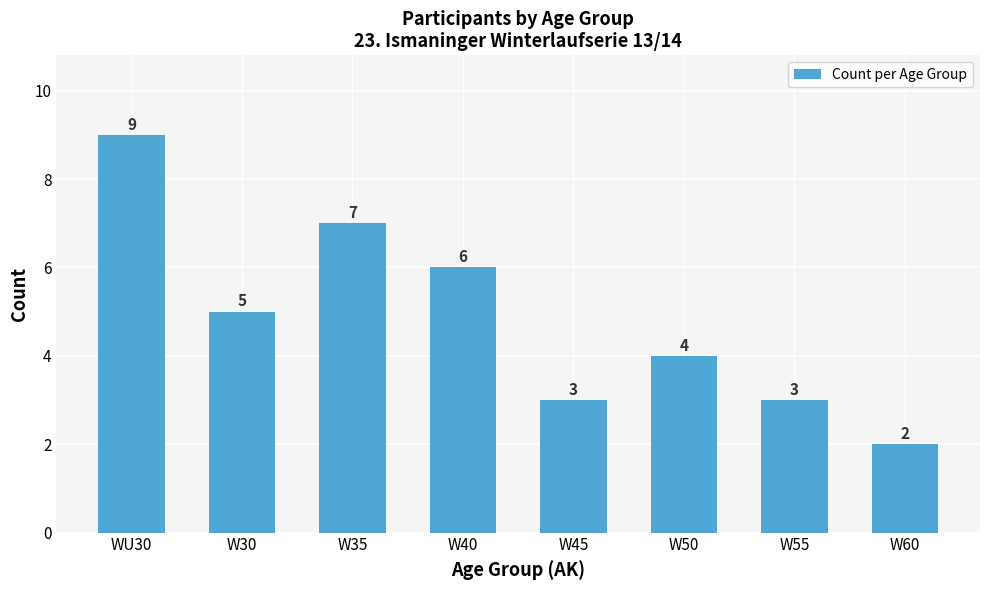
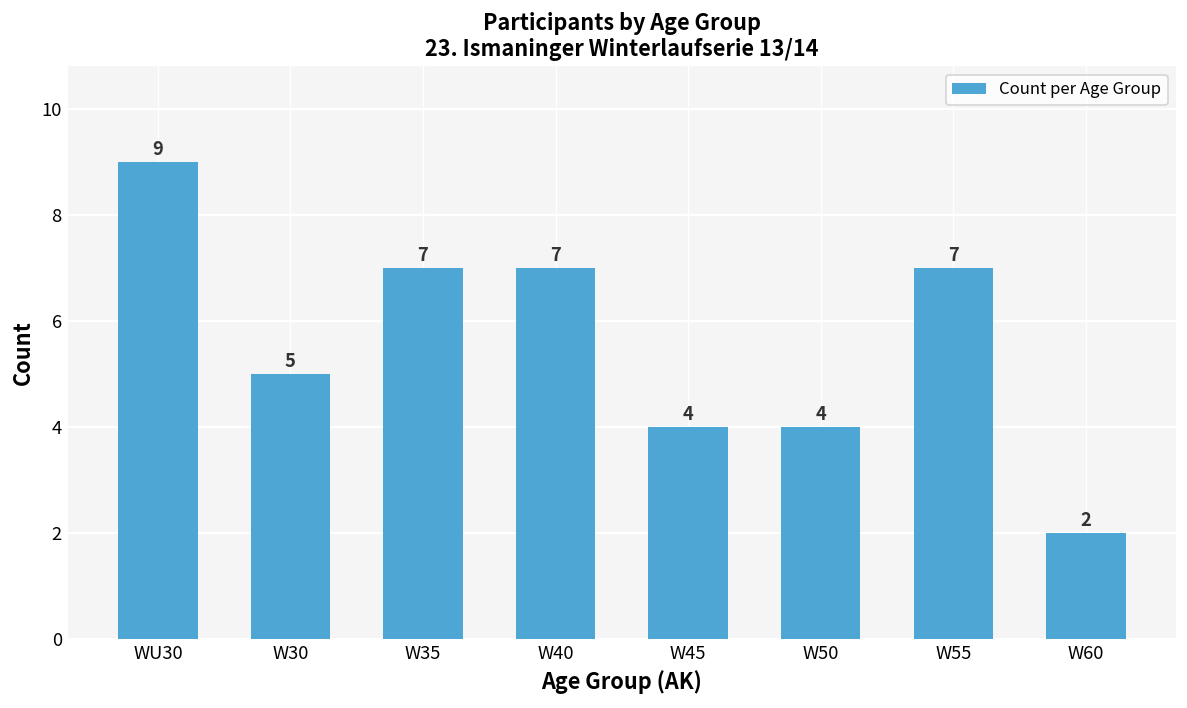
W40: 6 -> 7
W45: 3 -> 4
W55: 3 -> 7
